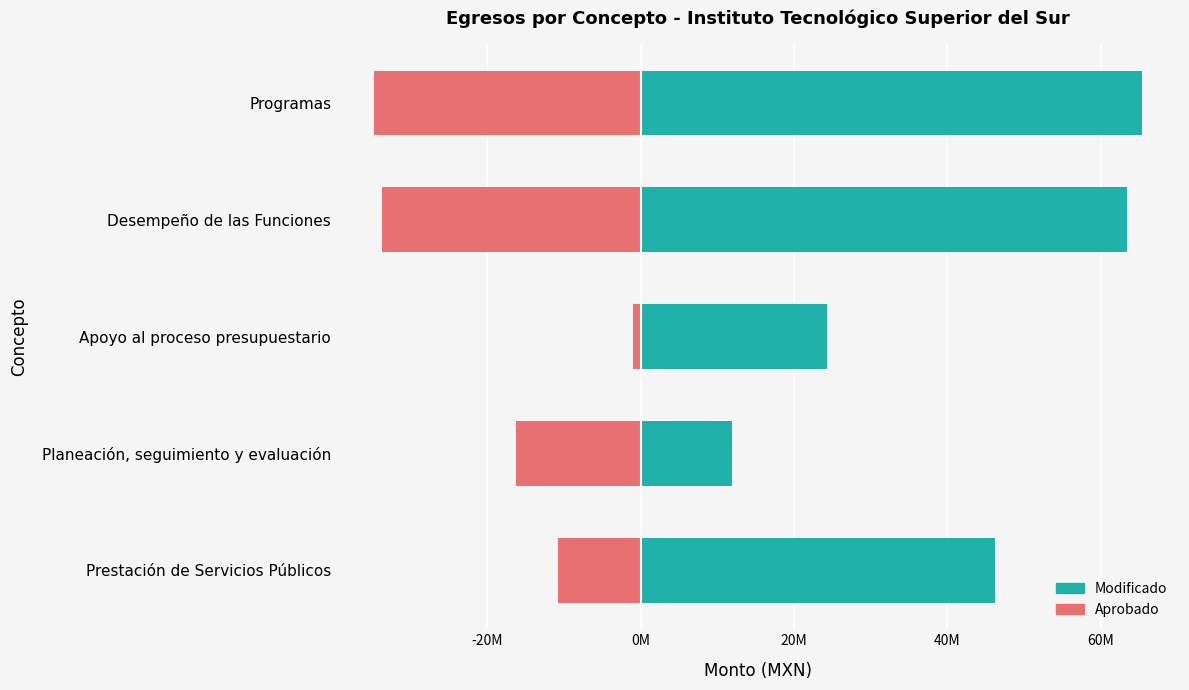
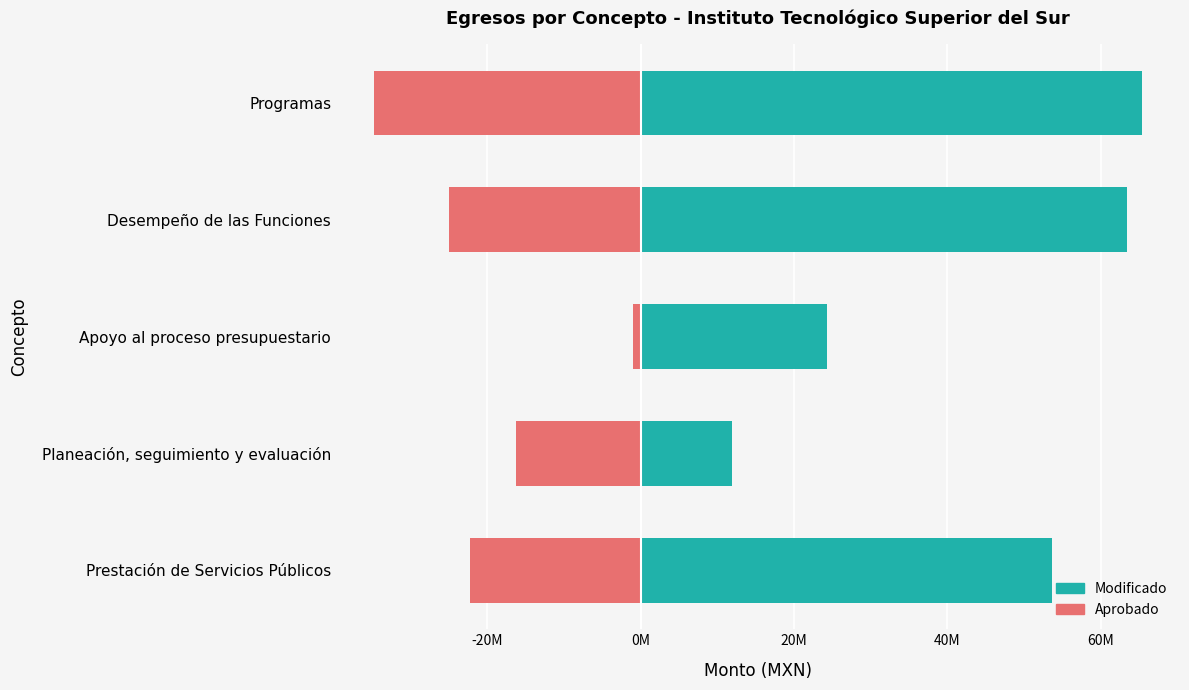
Aprobado, Desempeño de las Funciones: -34000000 -> -25000000
Modificado, Prestación de Servicios Públicos: 46000000 -> 54000000
Aprobado, Prestación de Servicios Públicos: -11000000 -> -22000000
